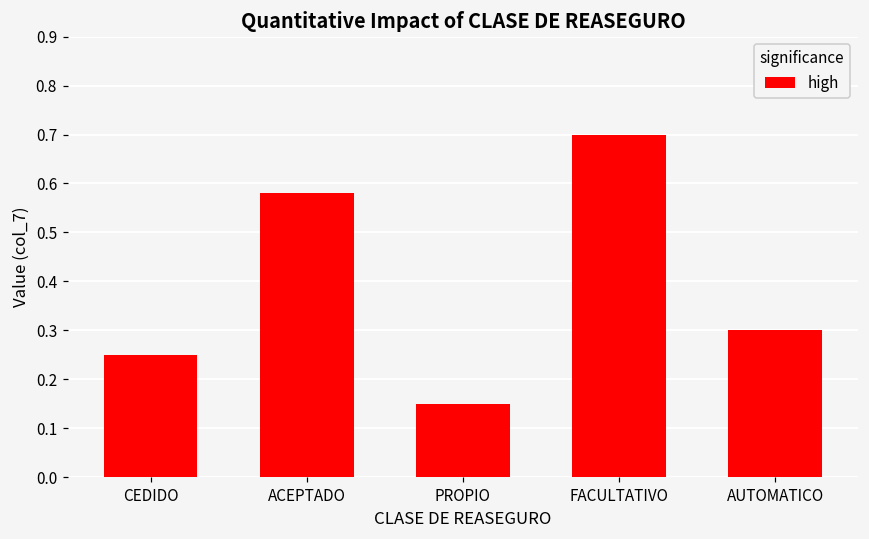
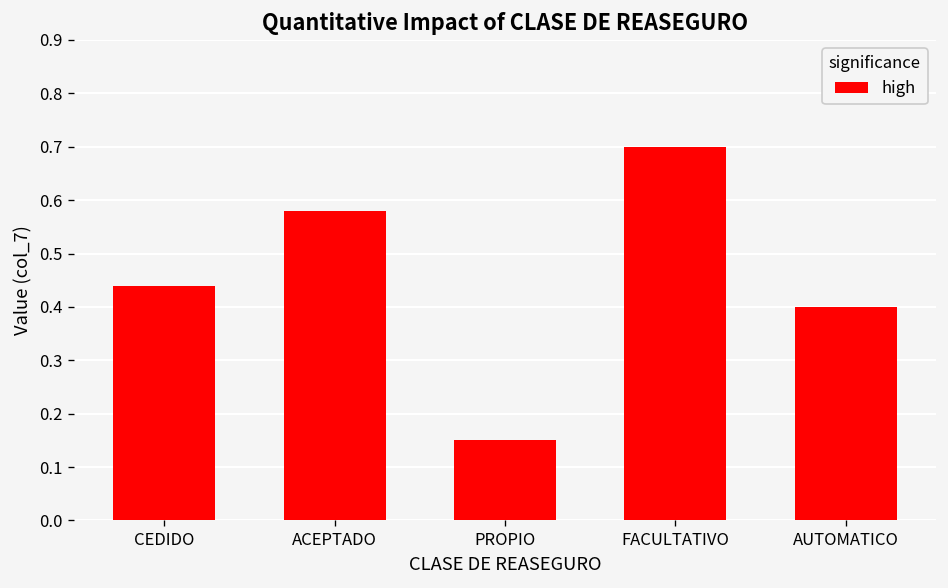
CEDIDO: 0.25 -> 0.44
AUTOMATICO: 0.3 -> 0.4
